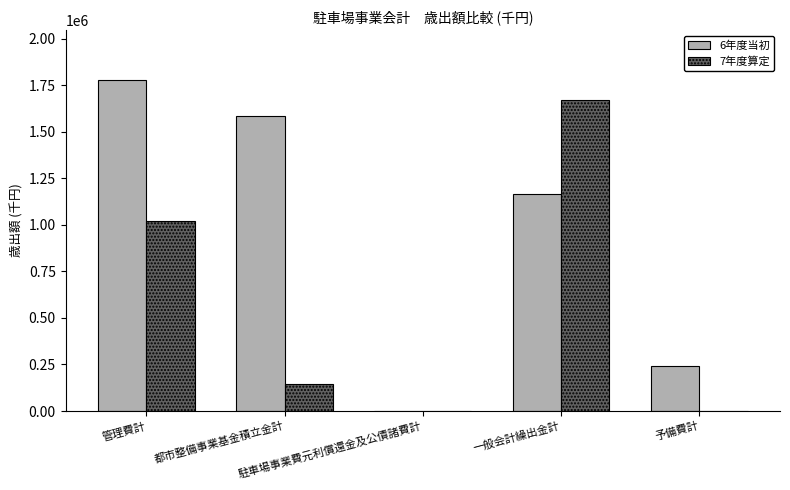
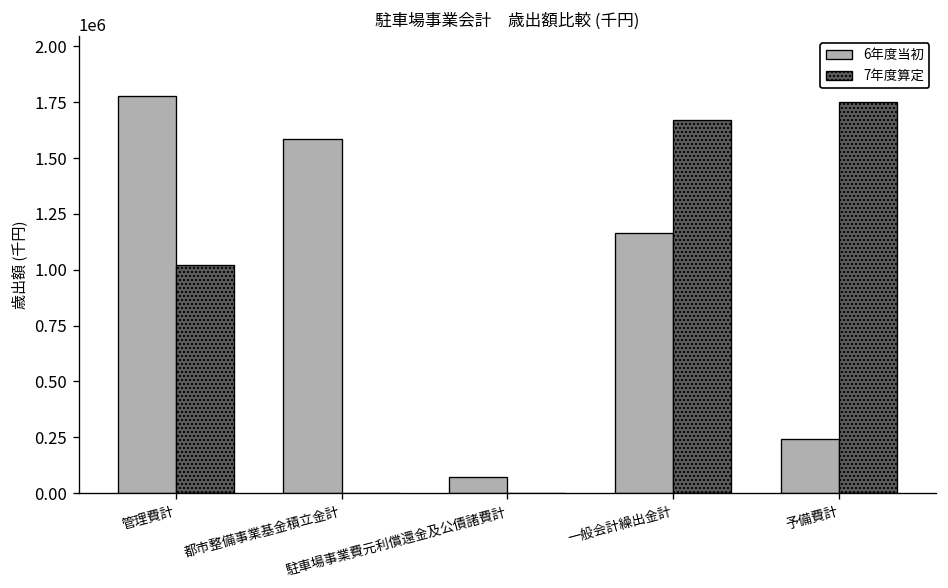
7年度算定, 都市整備事業基金積立金計: 150000 -> 0
6年度当初, 駐車場事業費元利償還金及公債諸費計: 0 -> 70000
7年度算定, 予備費計: 0 -> 1750000
